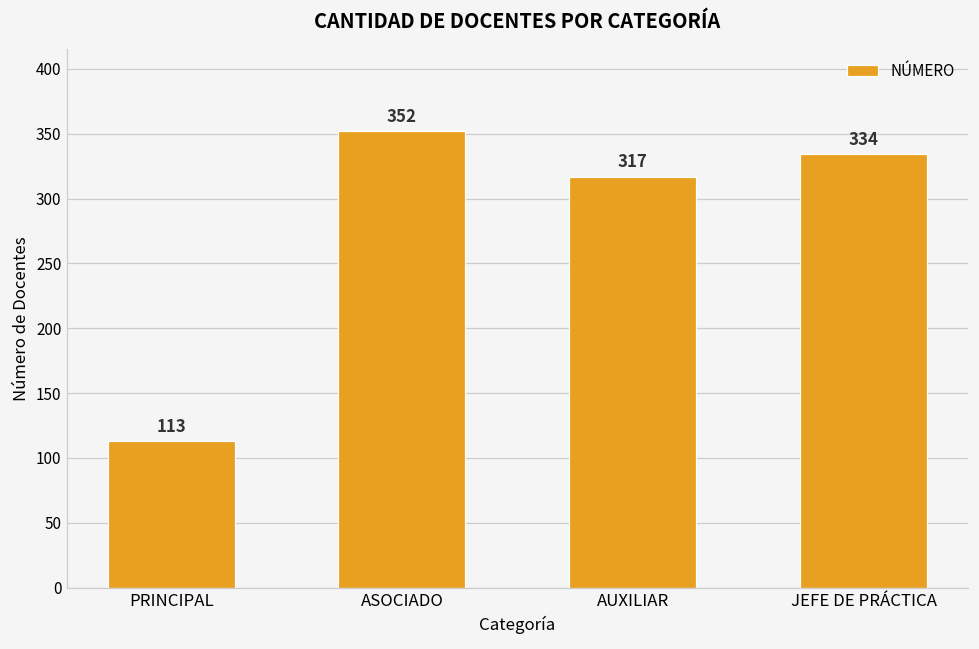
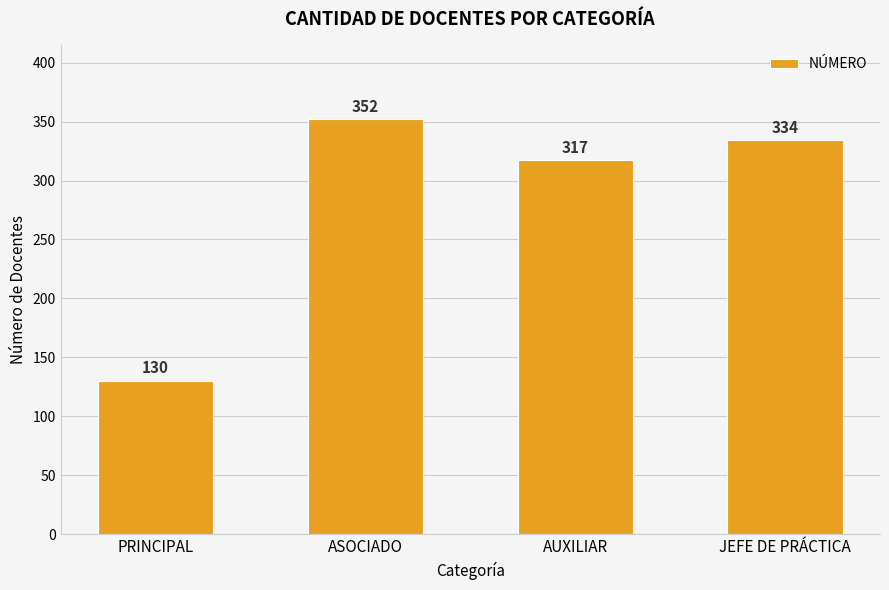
PRINCIPAL: 113 -> 130
